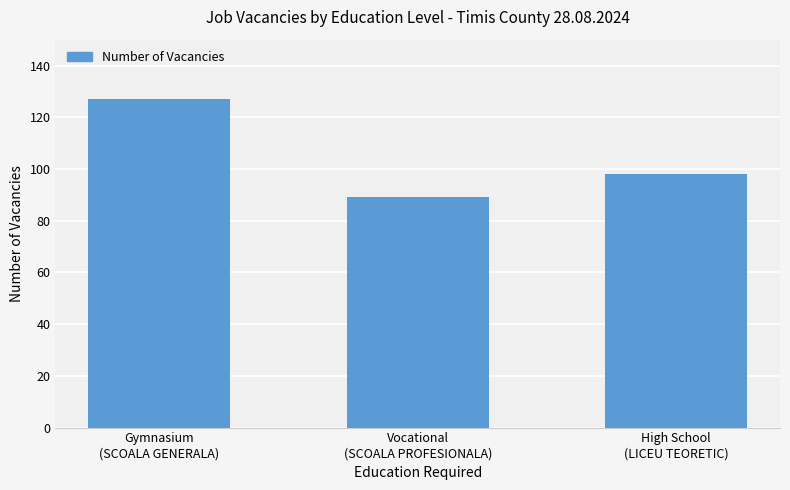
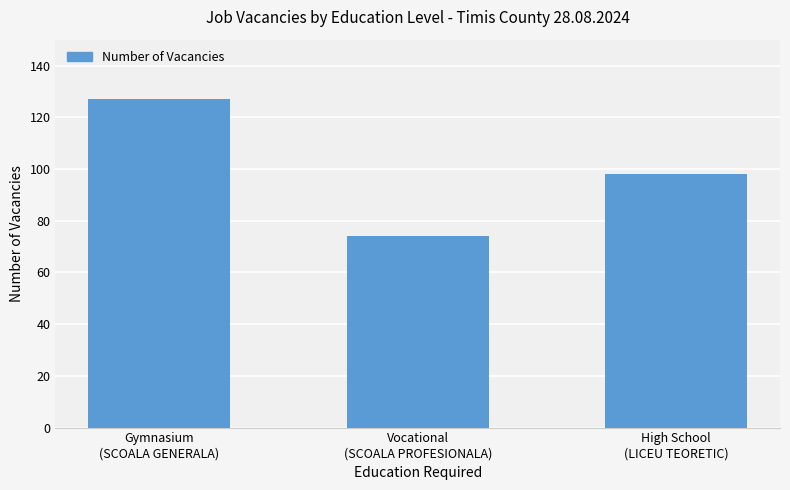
Vocational (SCOALA PROFESIONALA): 89 -> 74
